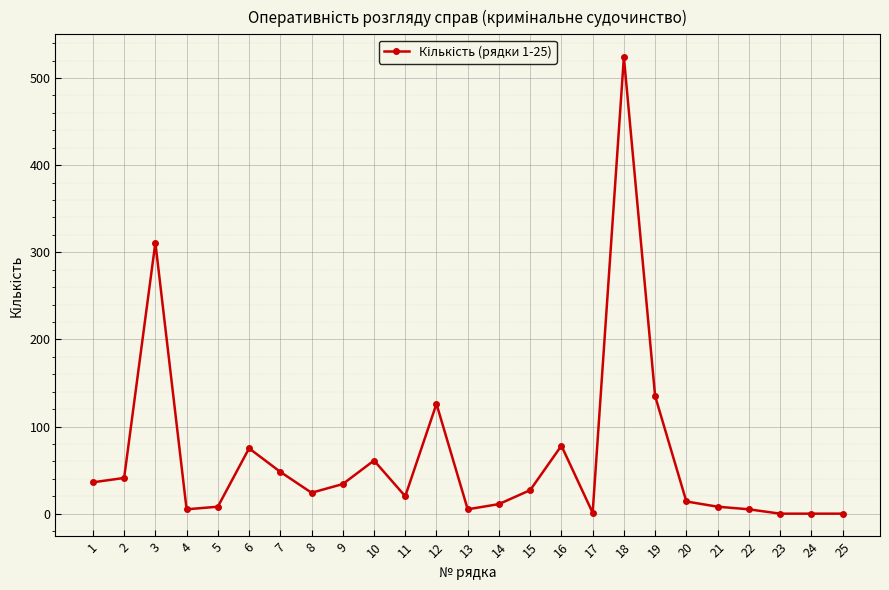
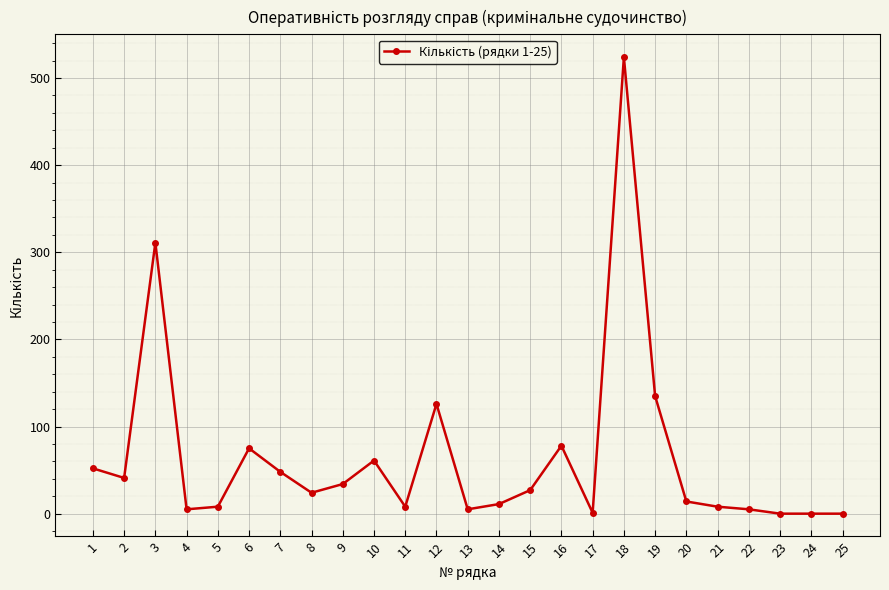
1: 40 -> 50
11: 20 -> 10
